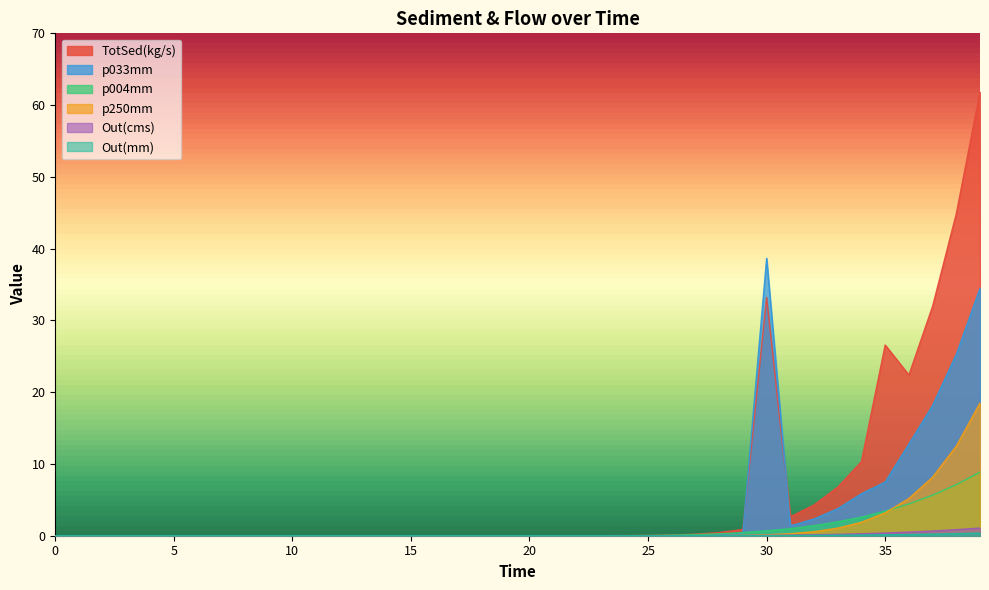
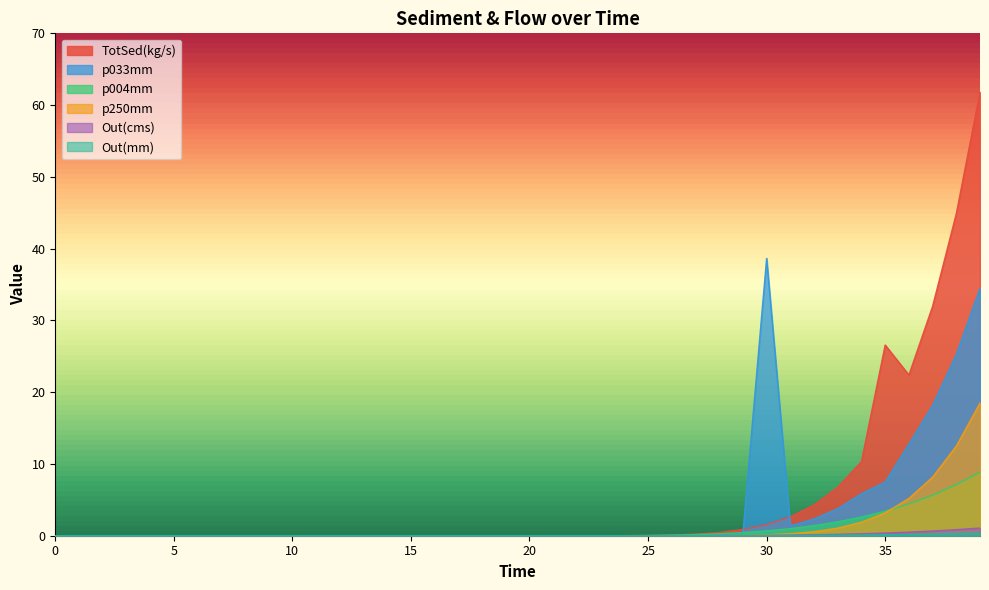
TotSed(kg/s), 30: 33 -> 2
